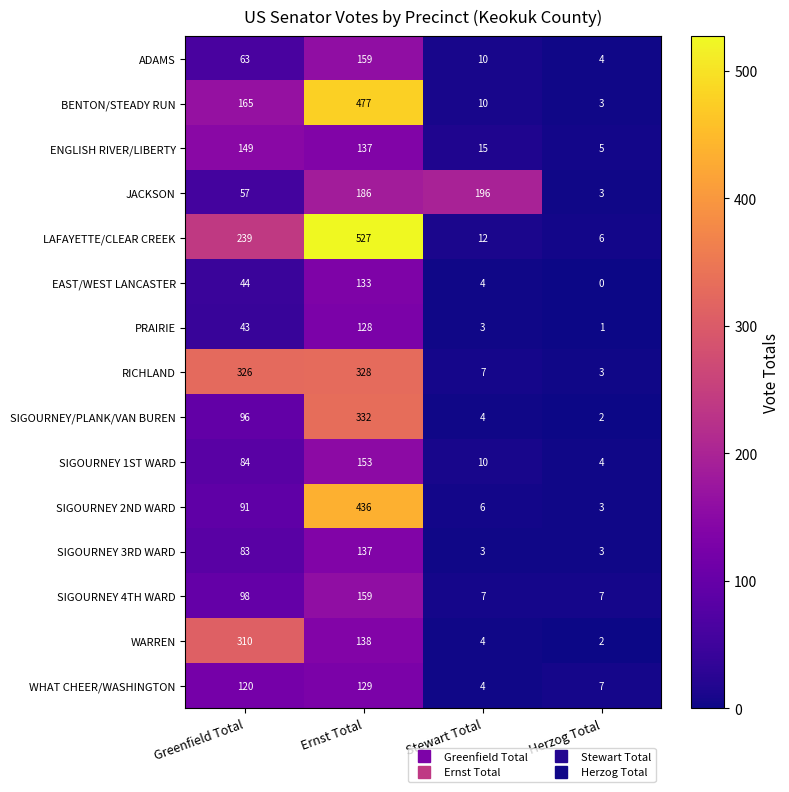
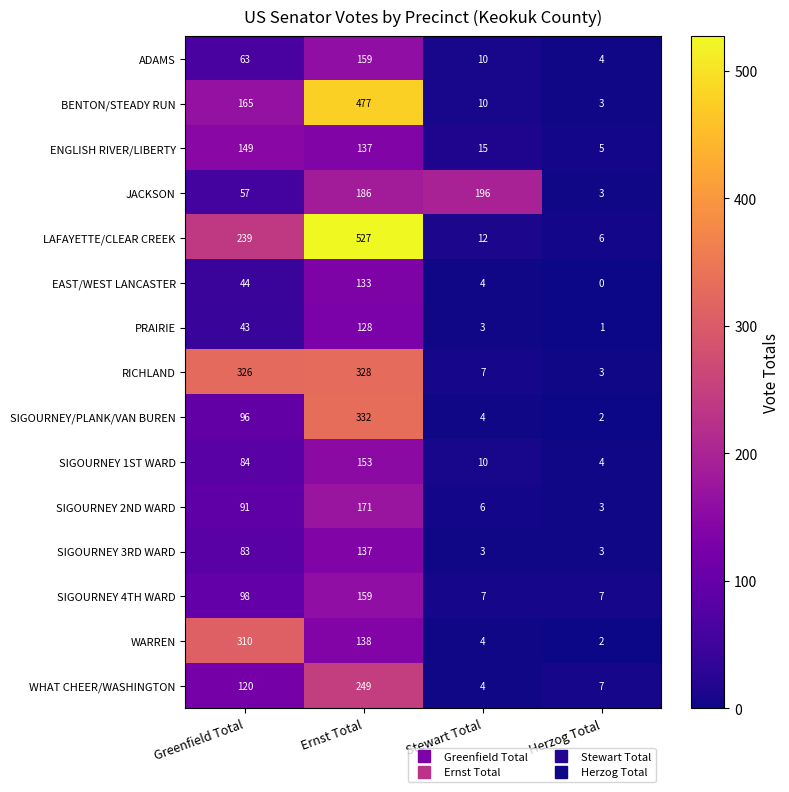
SIGOURNEY 2ND WARD, Ernst Total: 436 -> 171
WHAT CHEER/WASHINGTON, Ernst Total: 129 -> 249
